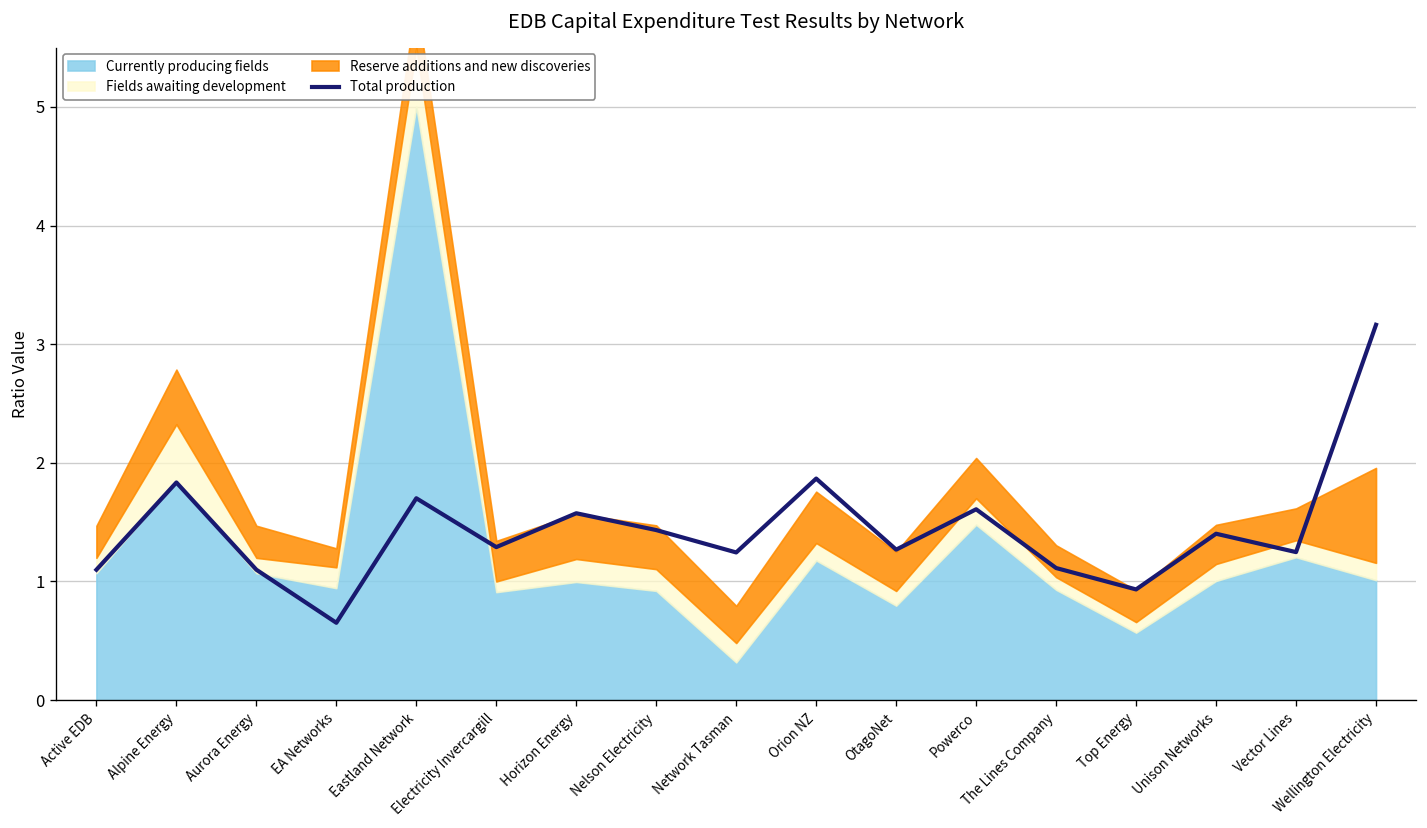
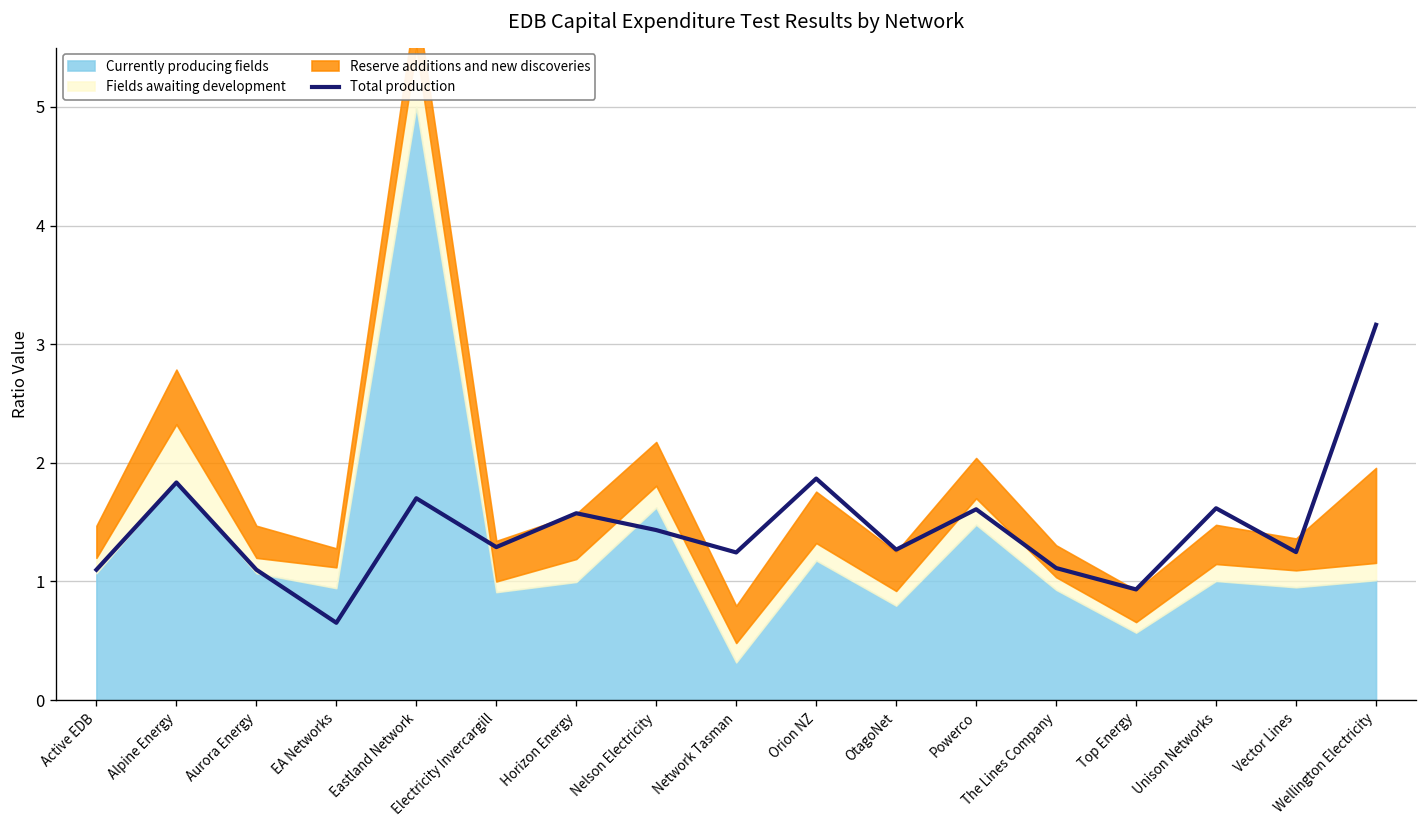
Currently producing fields, Nelson Electricity: 0.9 -> 1.6
Total production, Unison Networks: 1.4 -> 1.6
Currently producing fields, Vector Lines: 1.2 -> 1.0
